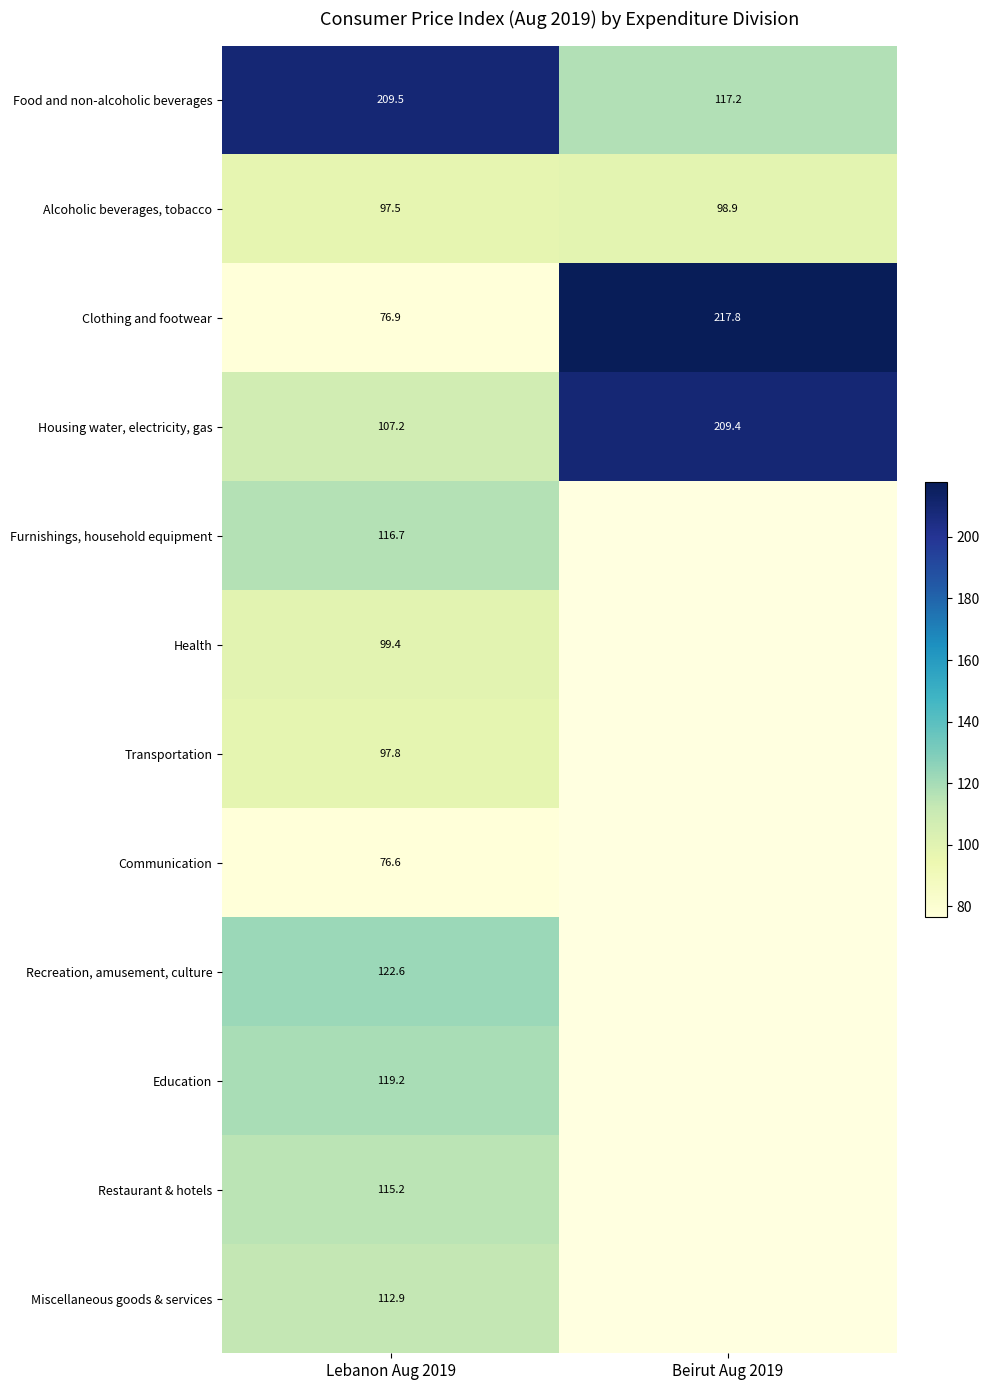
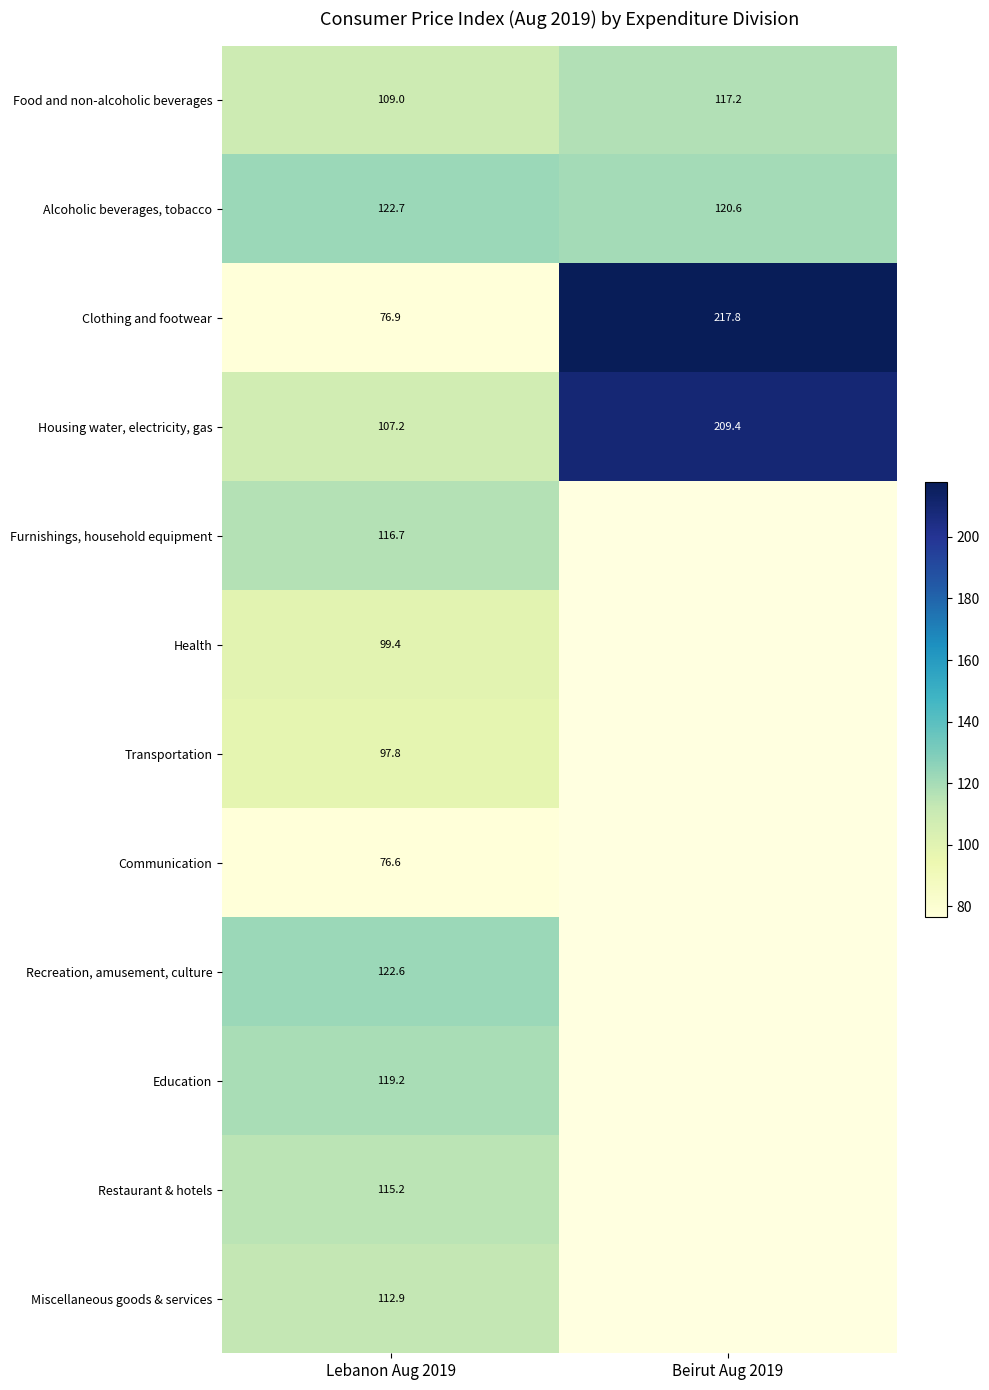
Food and non-alcoholic beverages, Lebanon Aug 2019: 209.5 -> 109.0
Alcoholic beverages, tobacco, Lebanon Aug 2019: 97.5 -> 122.7
Alcoholic beverages, tobacco, Beirut Aug 2019: 98.9 -> 120.6
